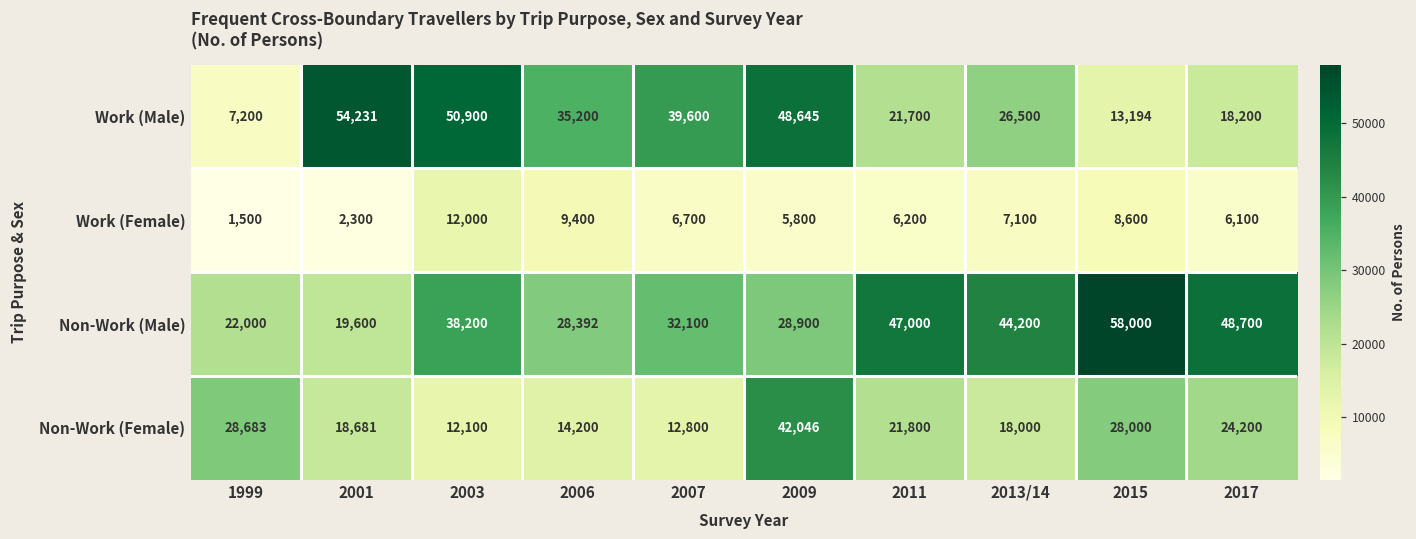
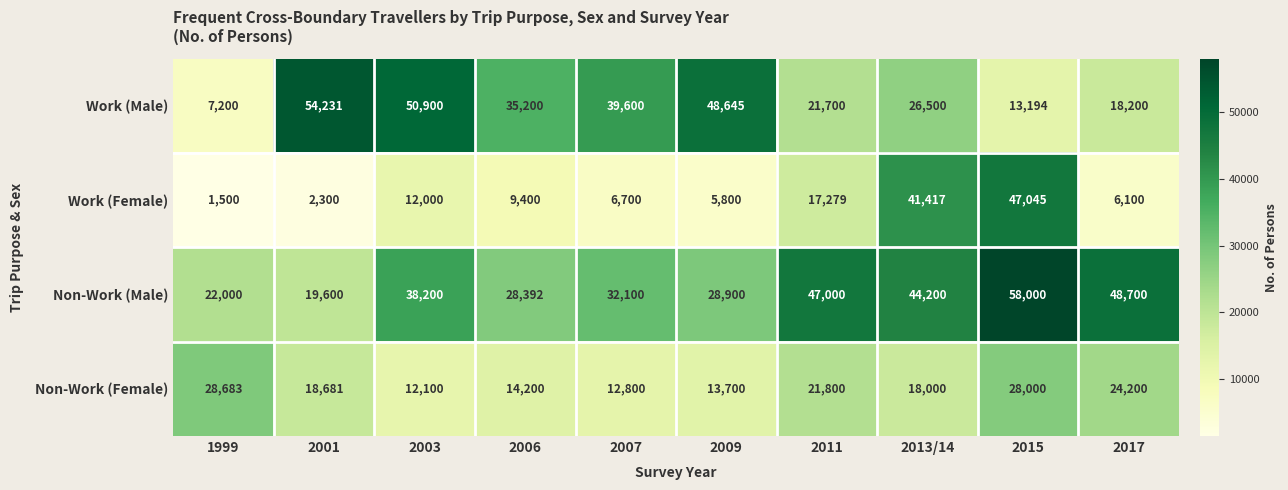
Work (Female), 2011: 6,200 -> 17,279
Work (Female), 2013/14: 7,100 -> 41,417
Work (Female), 2015: 8,600 -> 47,045
Non-Work (Female), 2009: 42,046 -> 13,700
